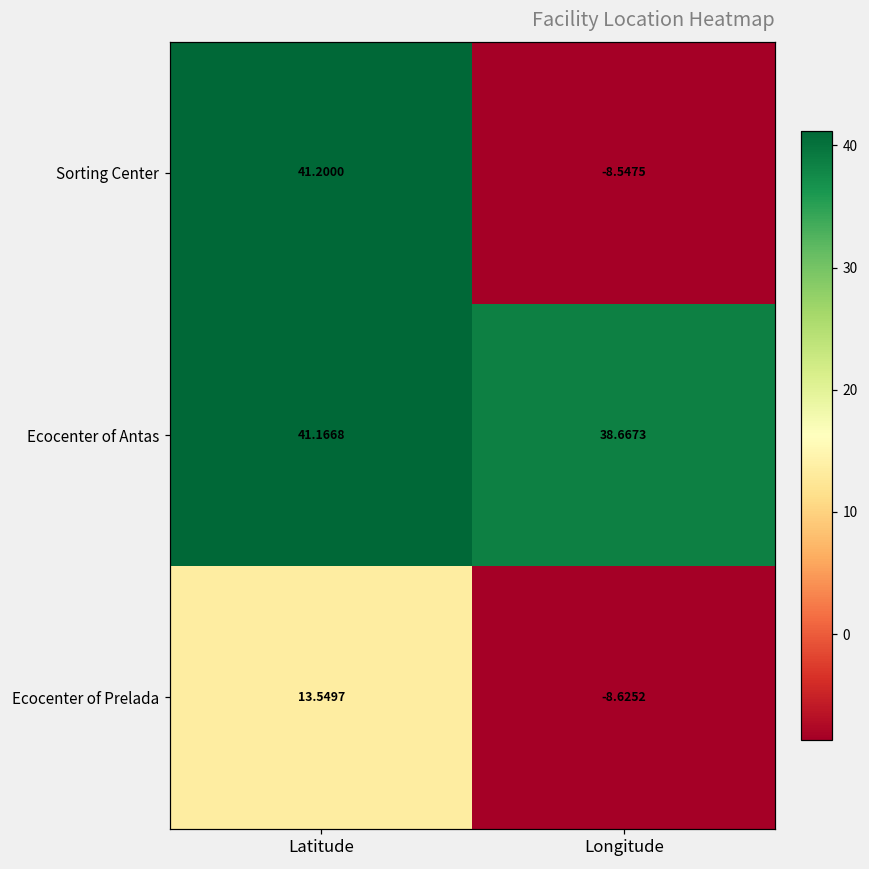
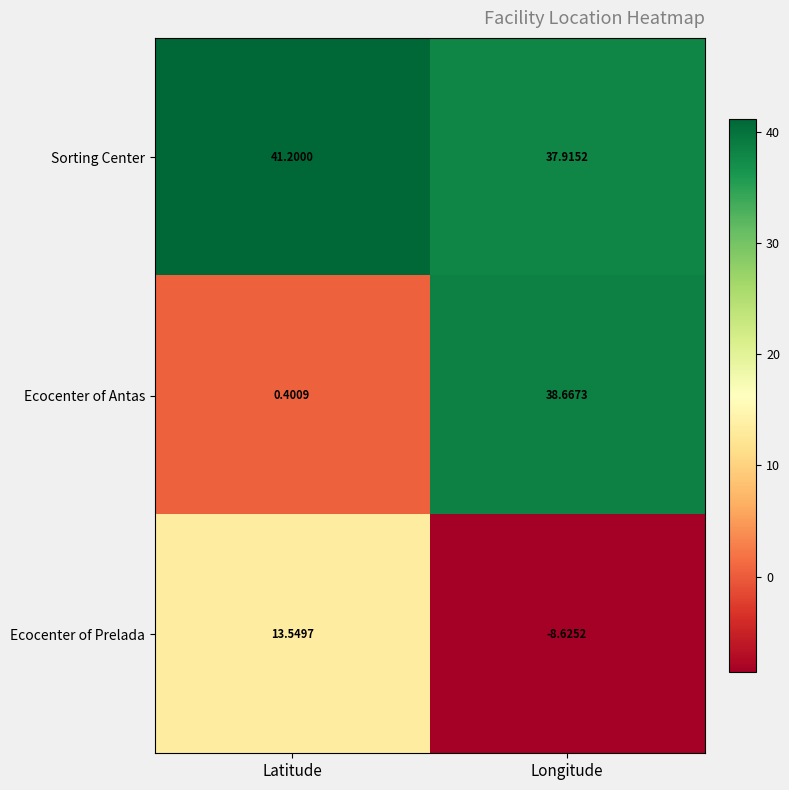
Sorting Center, Longitude: -8.5475 -> 37.9152
Ecocenter of Antas, Latitude: 41.1668 -> 0.4009
